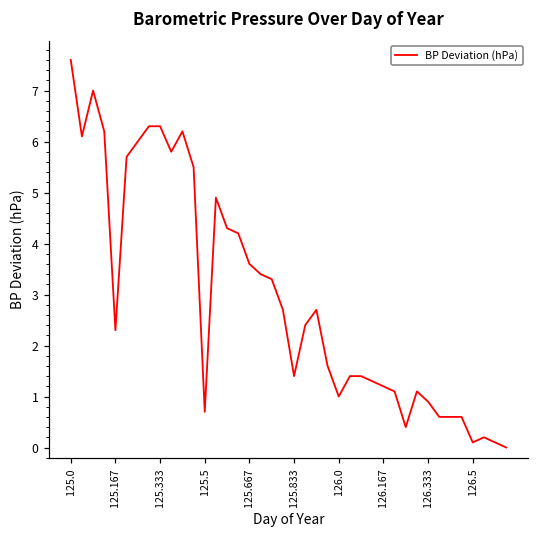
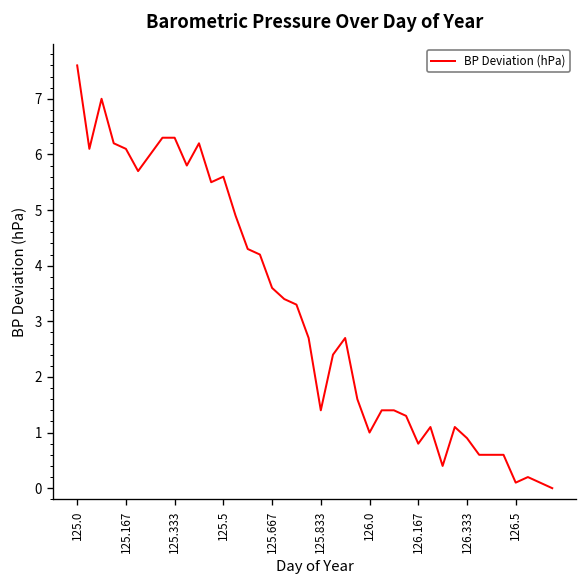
125.167: 2.3 -> 6.1
125.5: 0.7 -> 5.6
126.167: 1.2 -> 0.8
